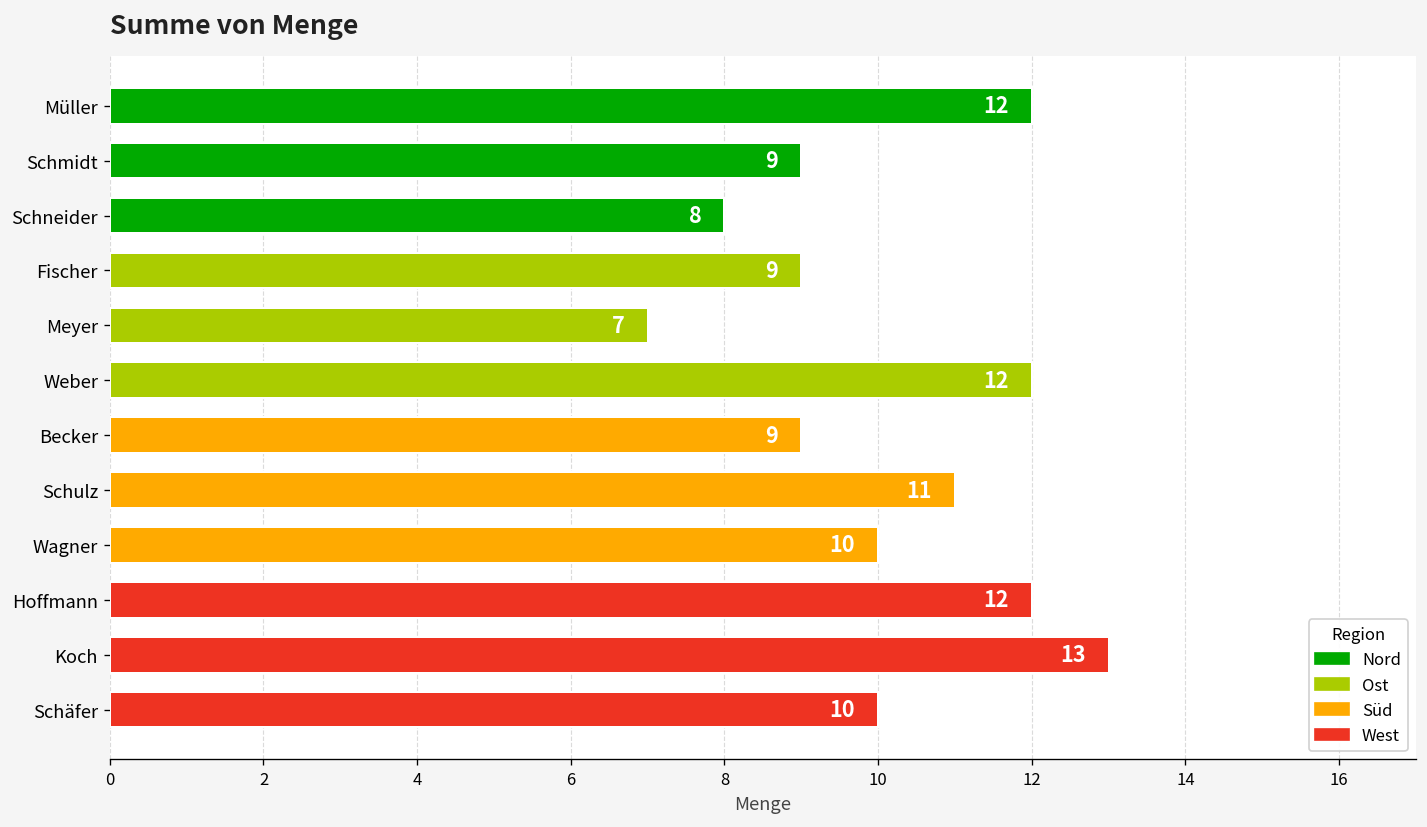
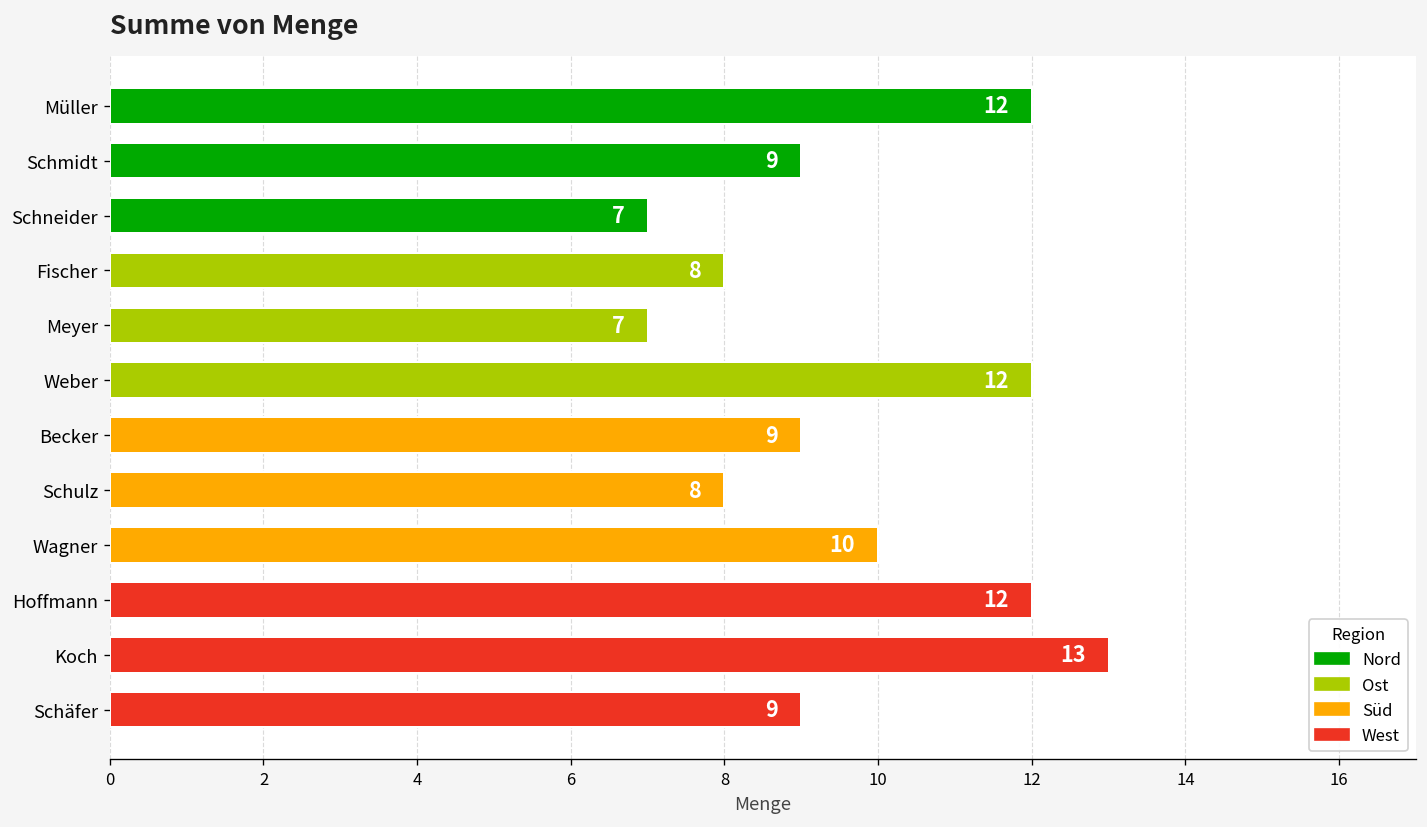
Schneider: 8 -> 7
Fischer: 9 -> 8
Schulz: 11 -> 8
Schäfer: 10 -> 9
